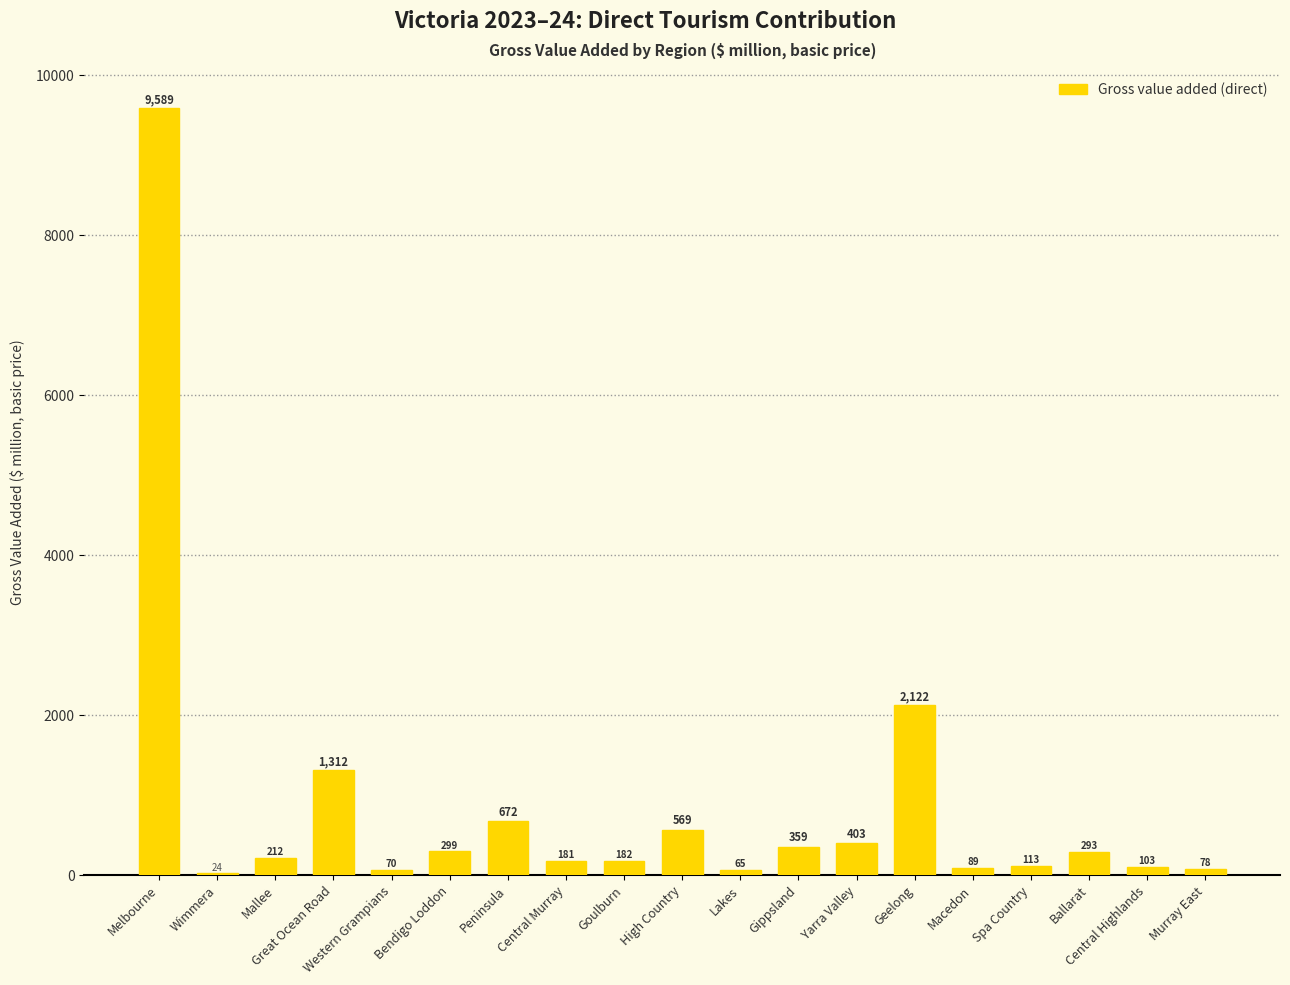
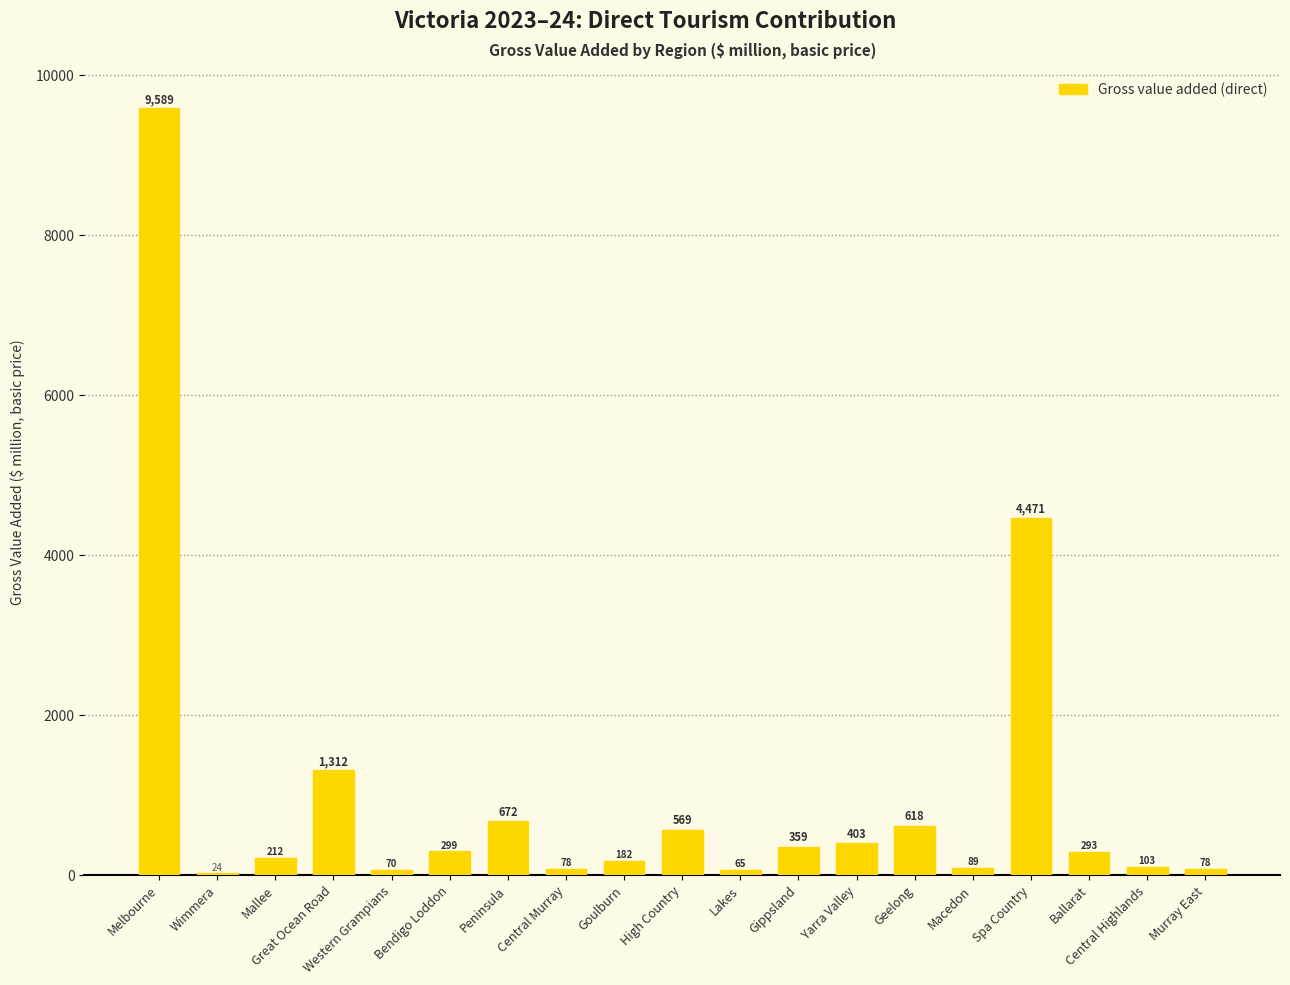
Central Murray: 181 -> 78
Geelong: 2,122 -> 618
Spa Country: 113 -> 4,471
